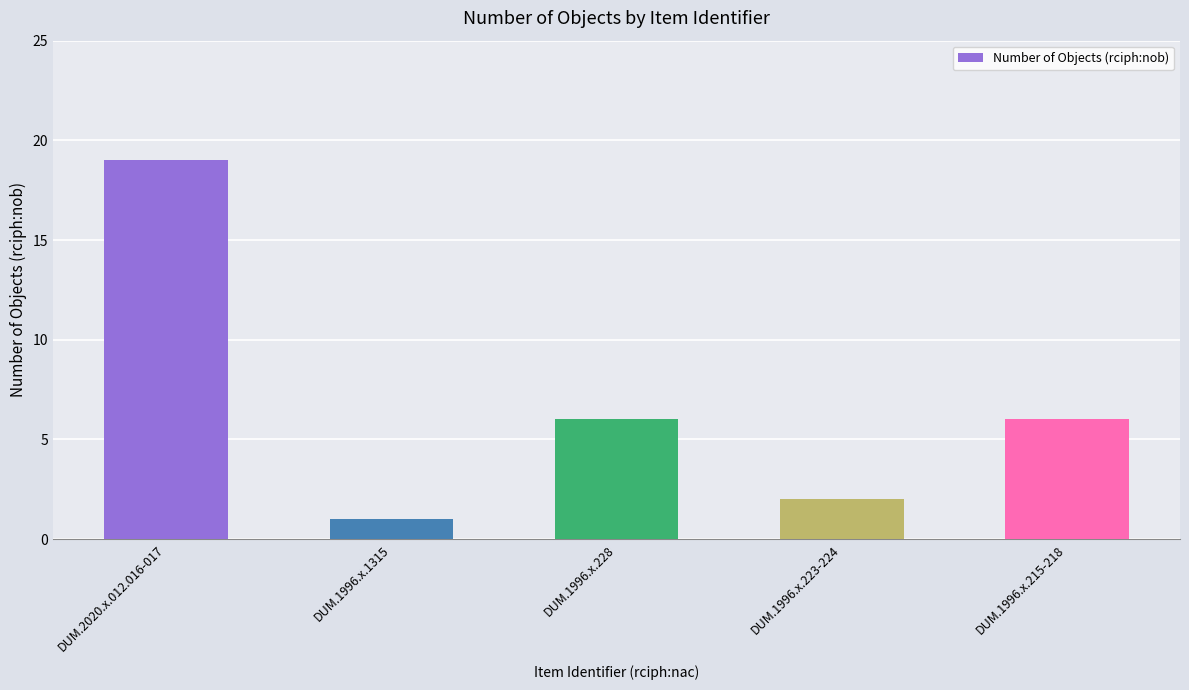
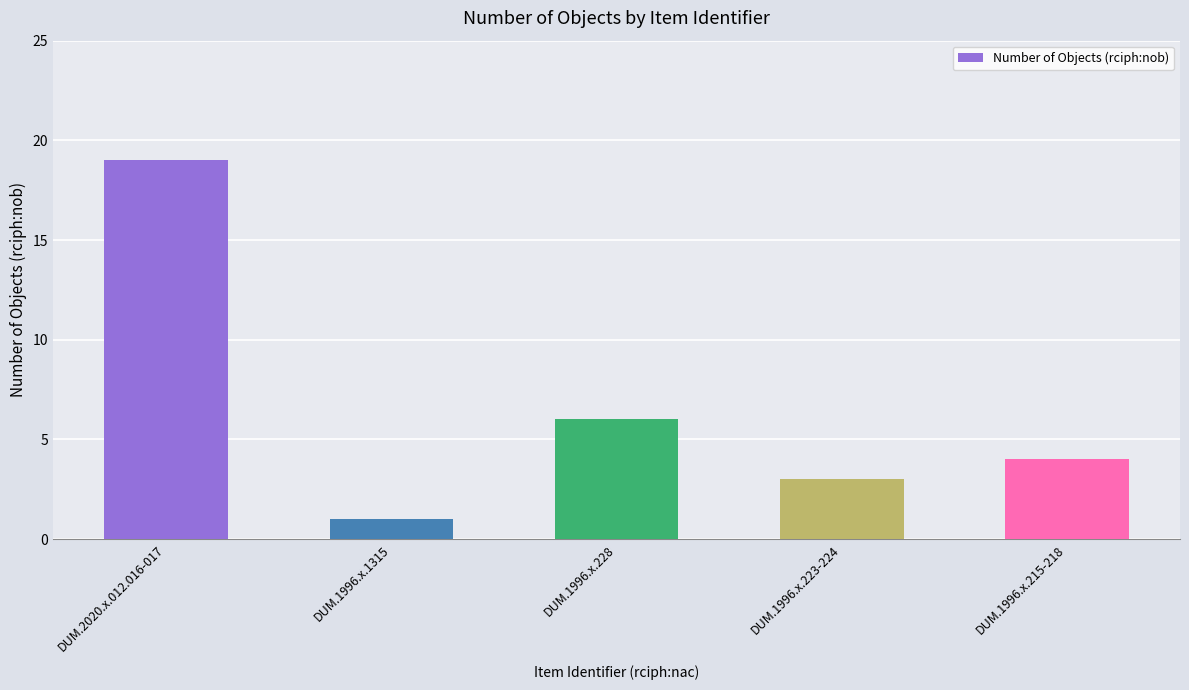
DUM.1996.x.223-224: 2 -> 3
DUM.1996.x.215-218: 6 -> 4
